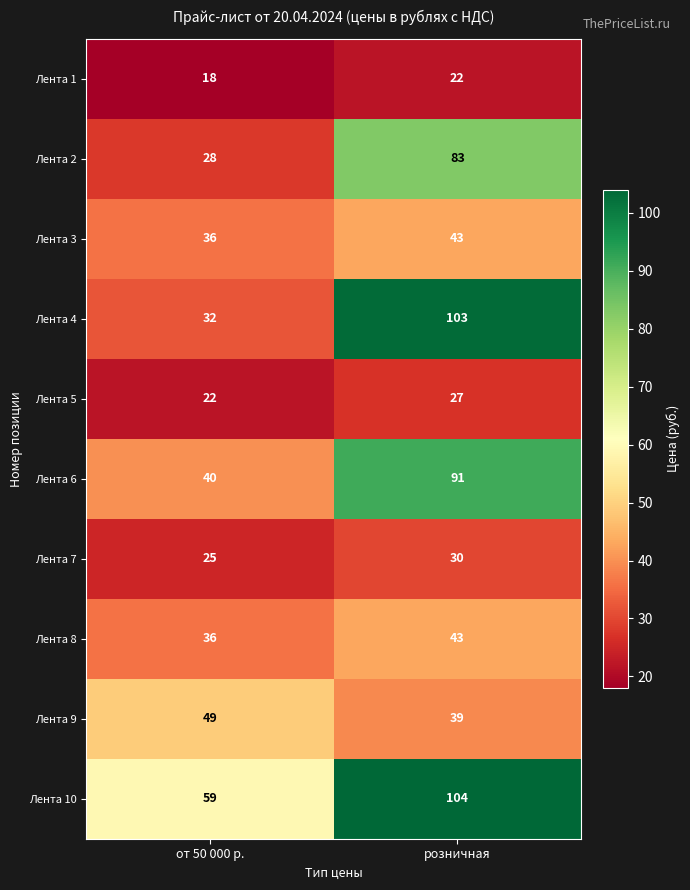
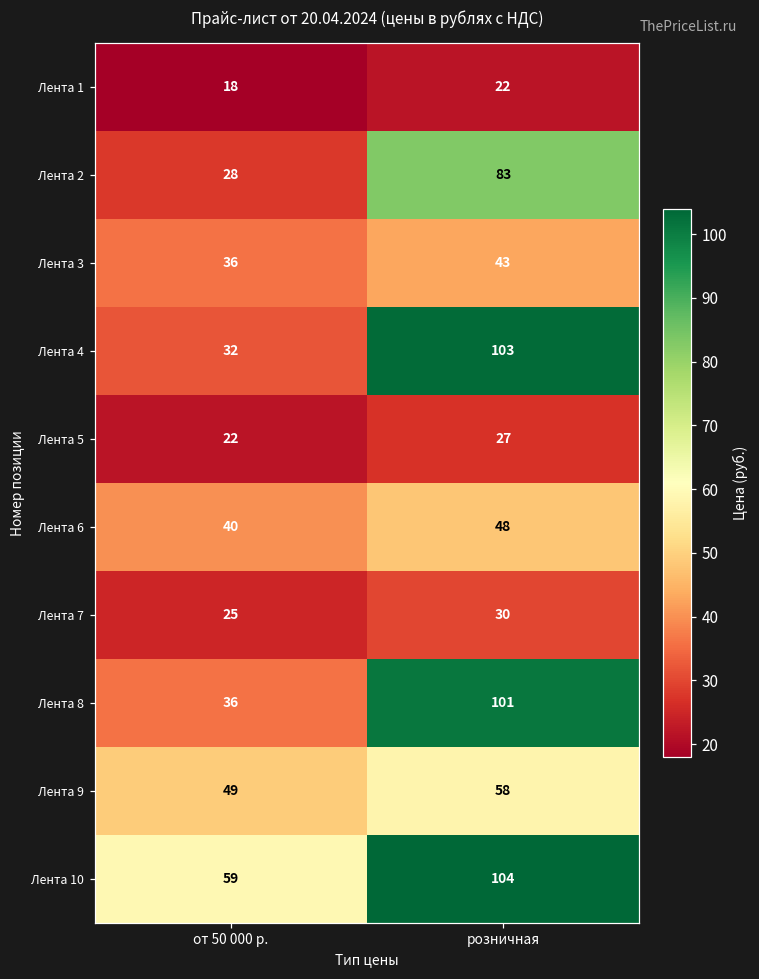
Лента 6, розничная: 91 -> 48
Лента 8, розничная: 43 -> 101
Лента 9, розничная: 39 -> 58
